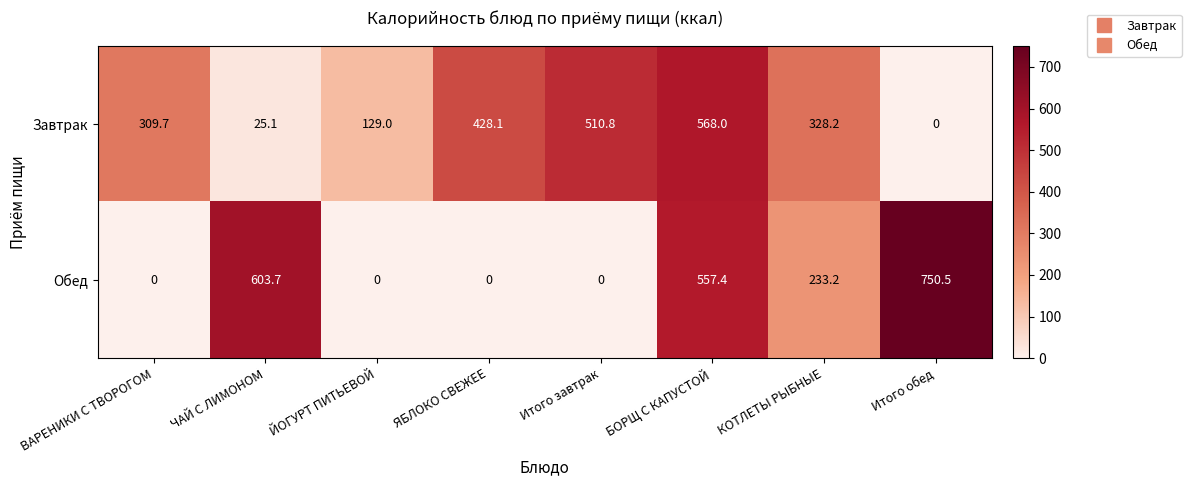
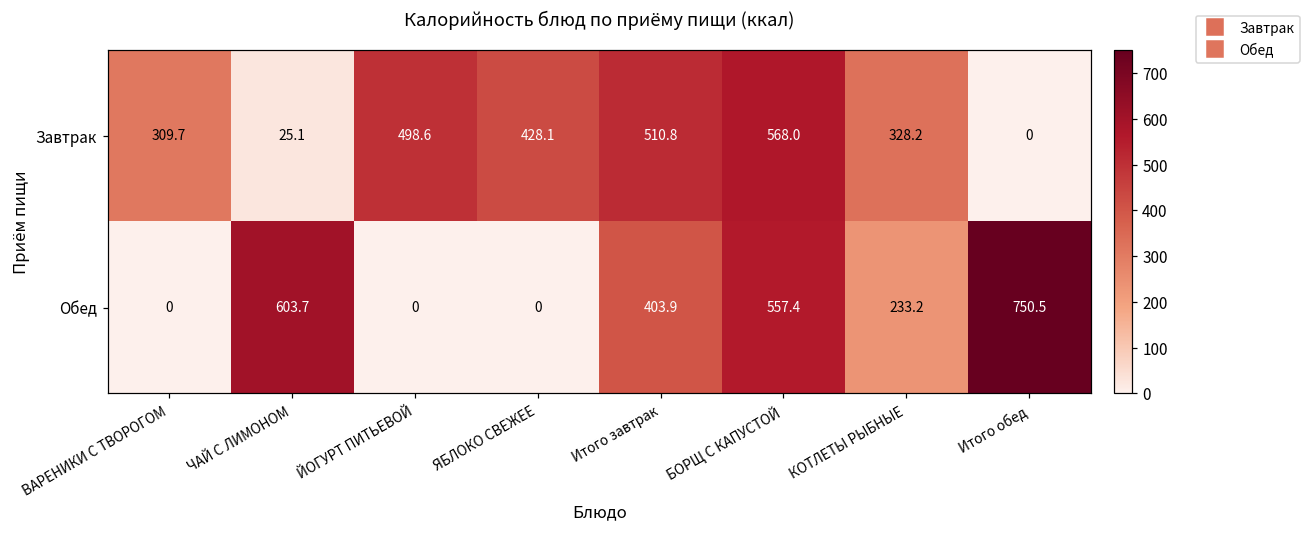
Завтрак, ЙОГУРТ ПИТЬЕВОЙ: 129.0 -> 498.6
Обед, Итого завтрак: 0 -> 403.9
